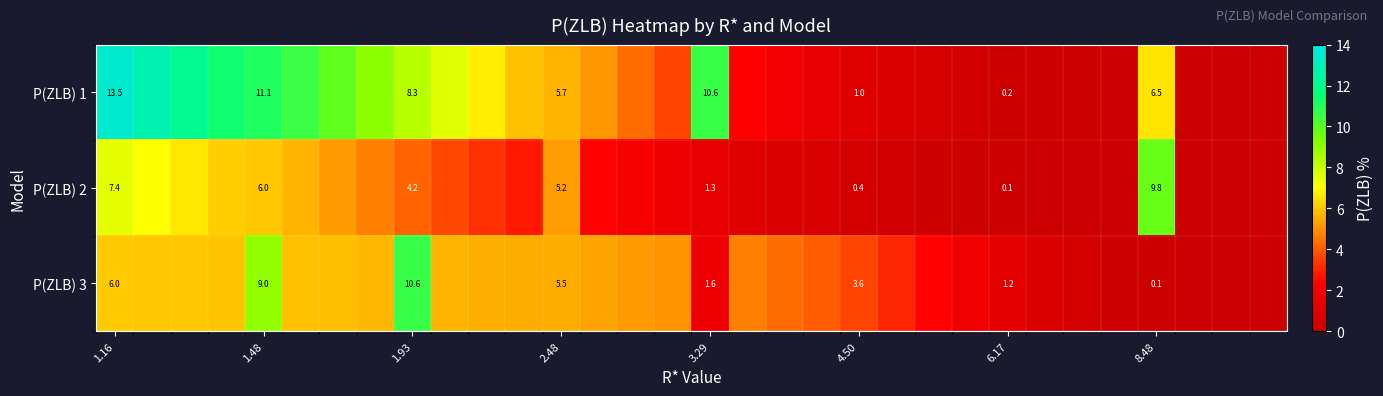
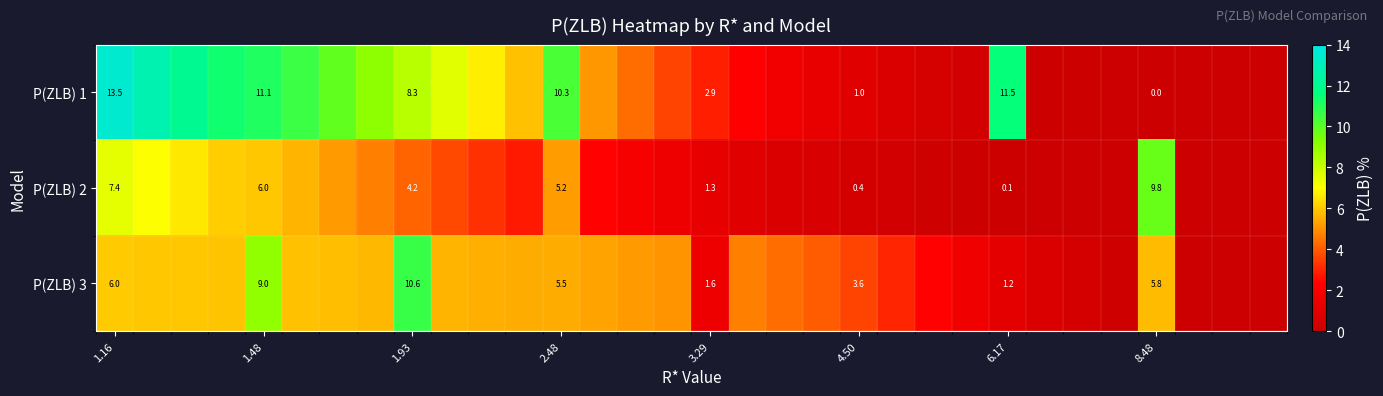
P(ZLB) 1, 2.48: 5.7 -> 10.3
P(ZLB) 1, 3.29: 10.6 -> 2.9
P(ZLB) 1, 6.17: 0.2 -> 11.5
P(ZLB) 1, 8.48: 6.5 -> 0.0
P(ZLB) 3, 8.48: 0.1 -> 5.8
